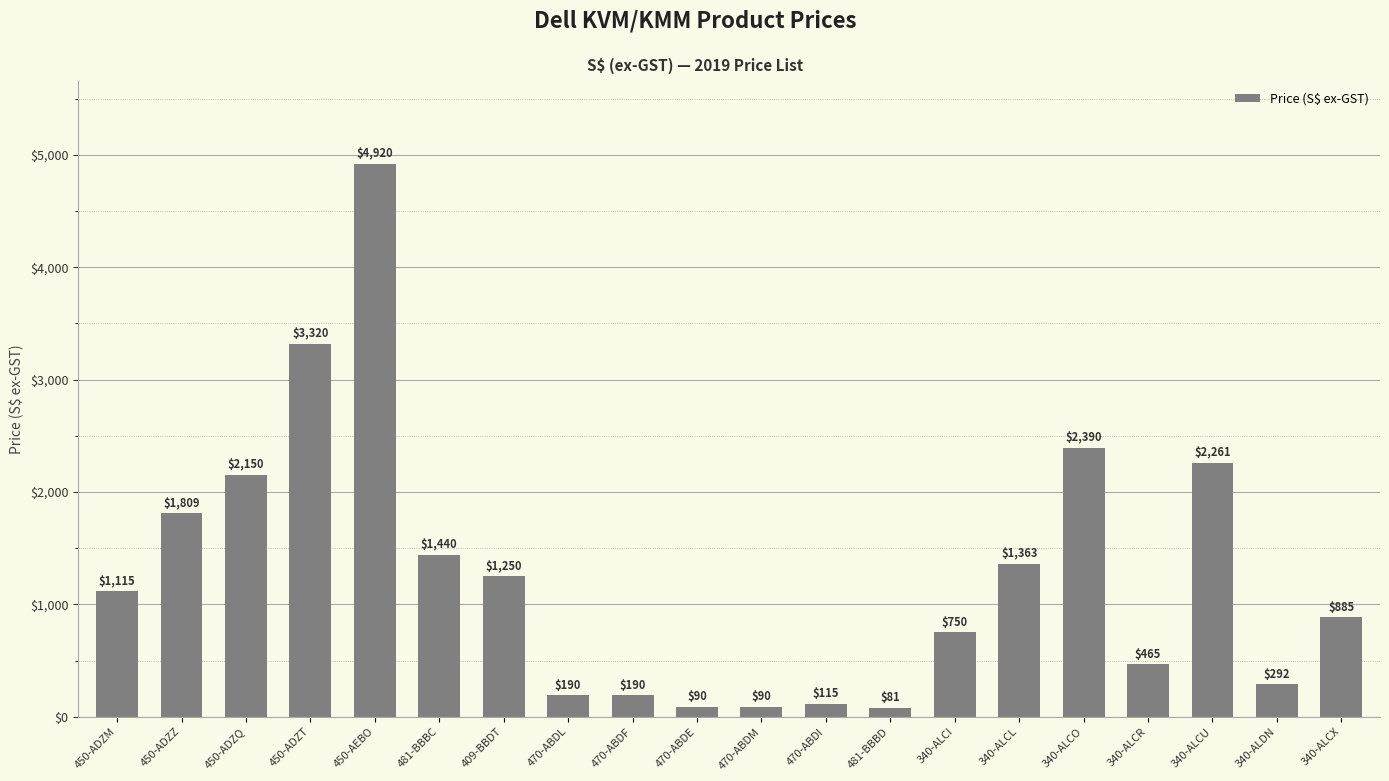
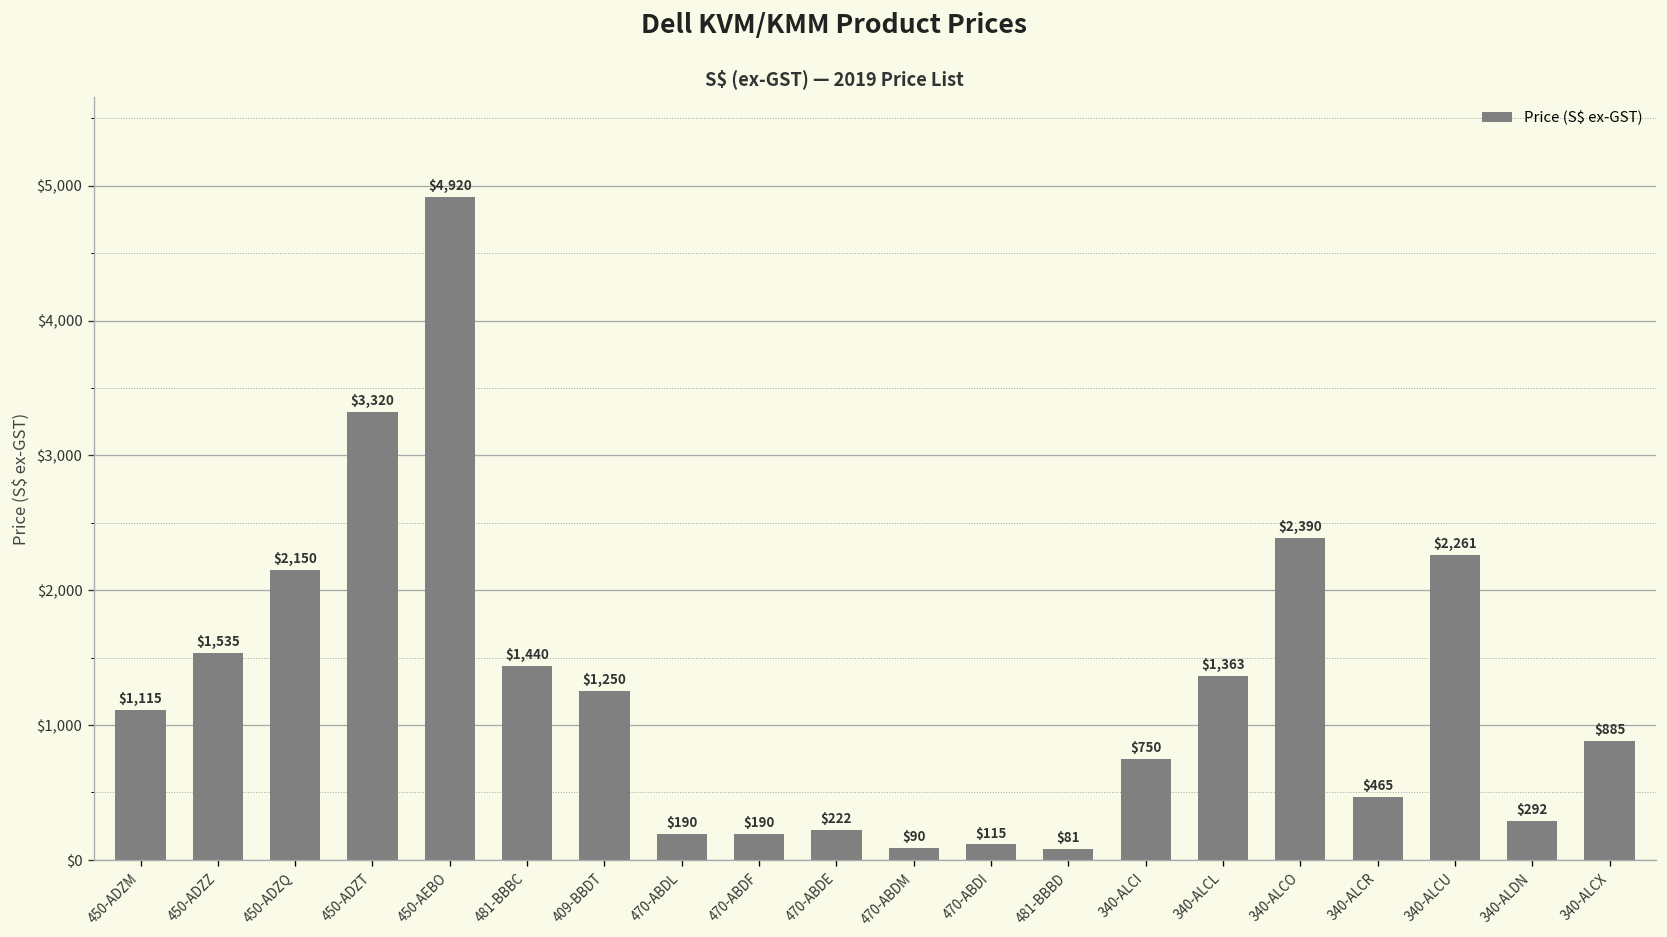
450-ADZZ: $1,809 -> $1,535
470-ABDE: $90 -> $222
